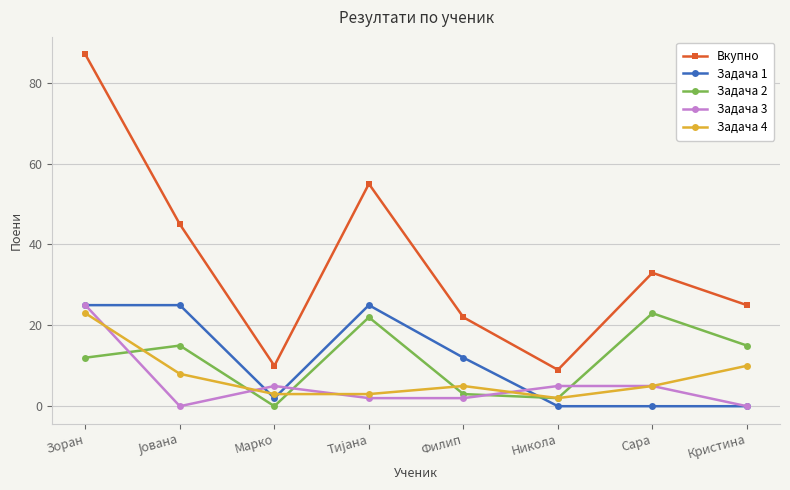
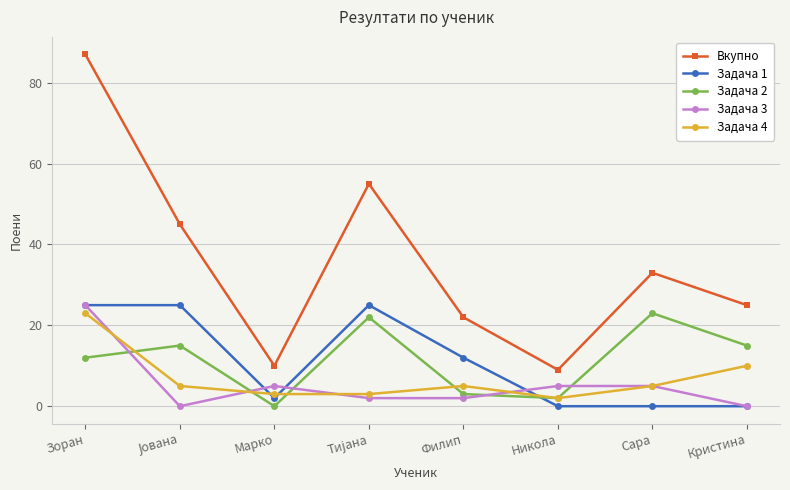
Задача 4, Јована: 8 -> 5
